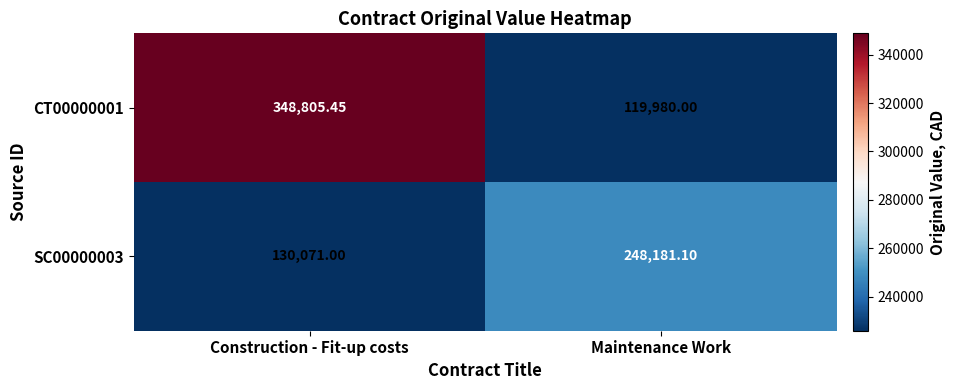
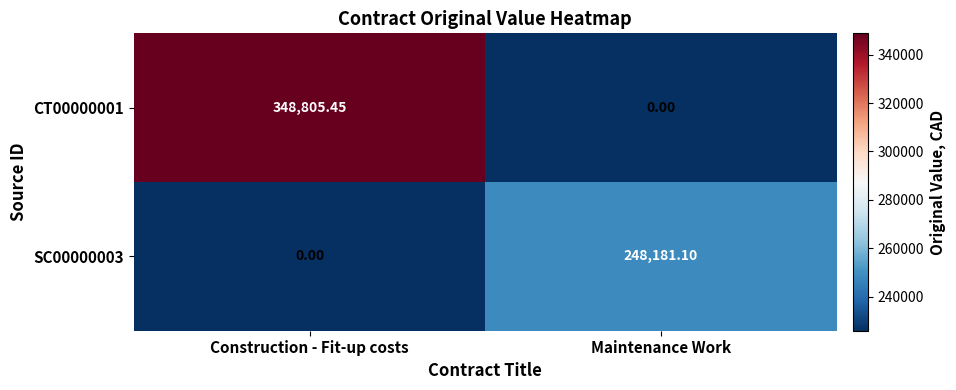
CT00000001, Maintenance Work: 119,980.00 -> 0.00
SC00000003, Construction - Fit-up costs: 130,071.00 -> 0.00
